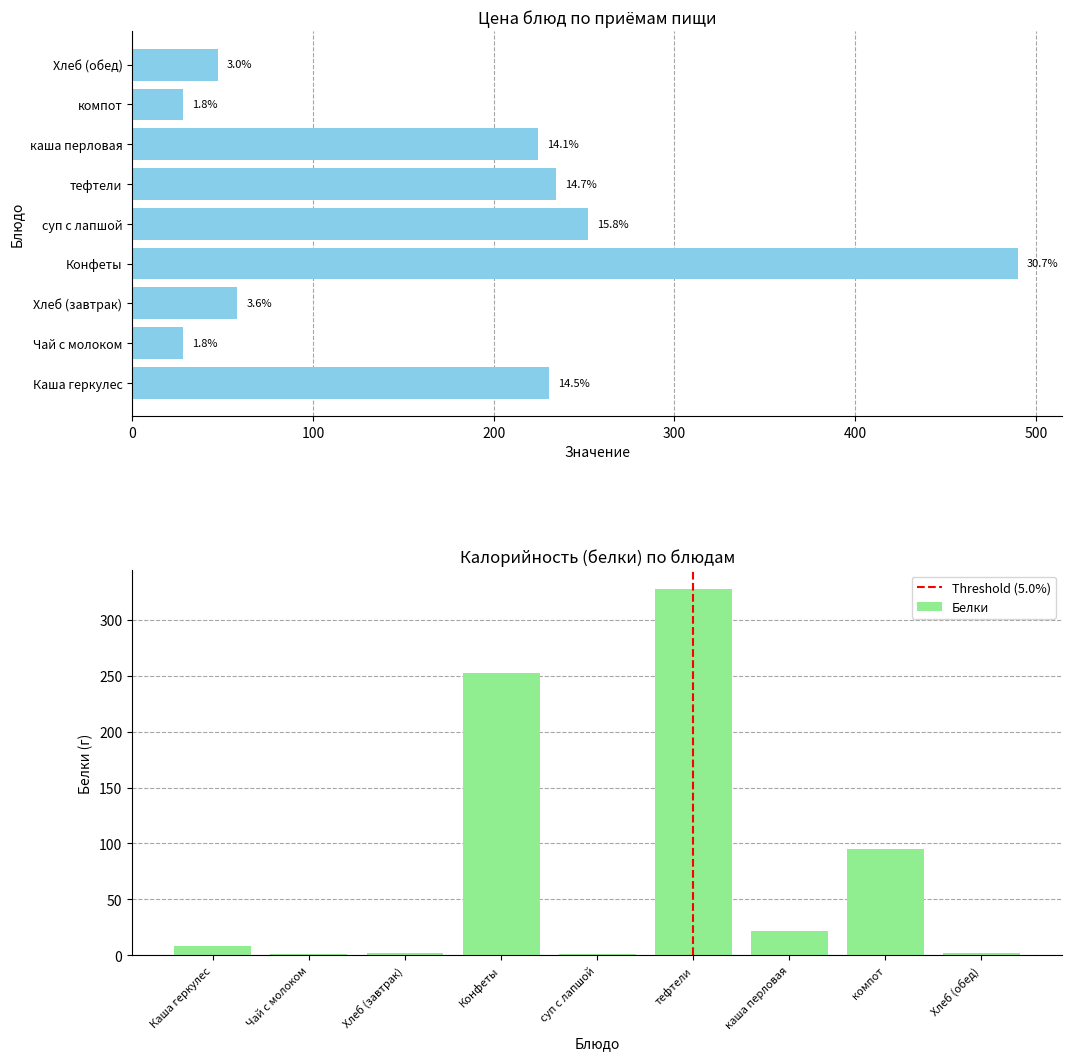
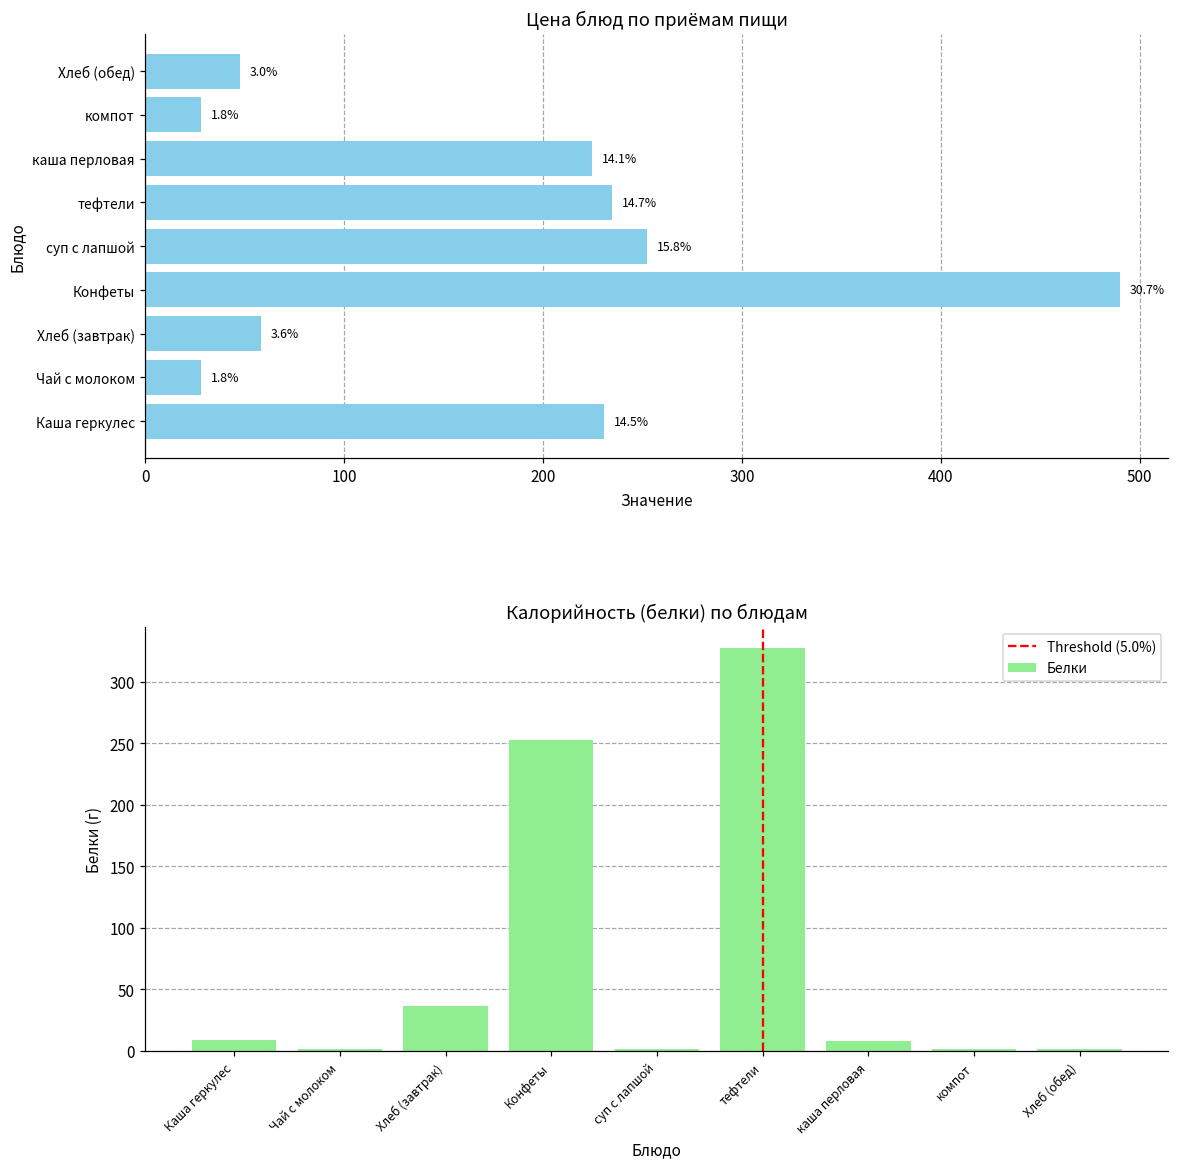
Калорийность (белки) по блюдам, Хлеб (завтрак): 2 -> 36
Калорийность (белки) по блюдам, каша перловая: 22 -> 8
Калорийность (белки) по блюдам, компот: 95 -> 2
